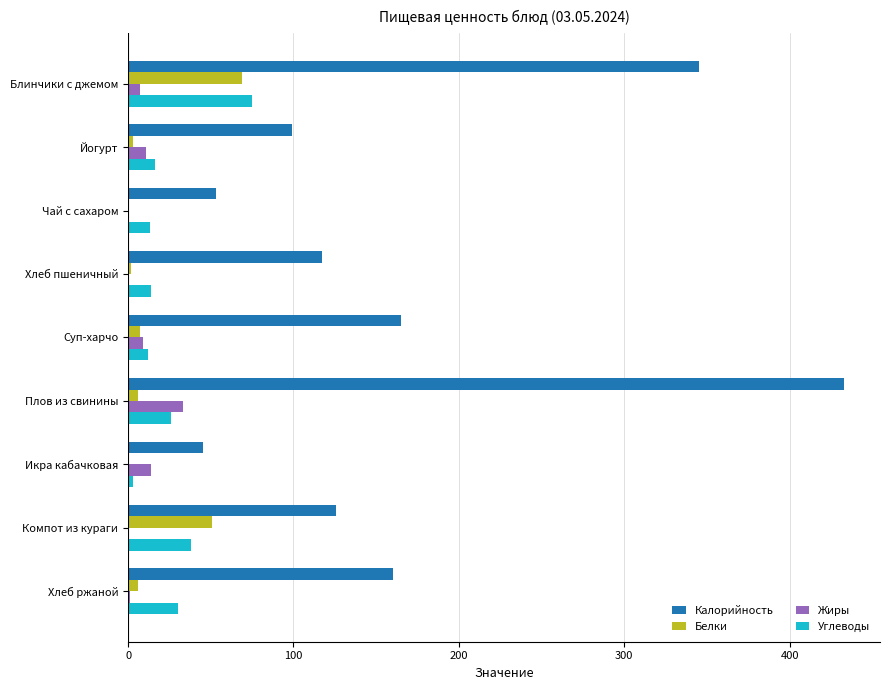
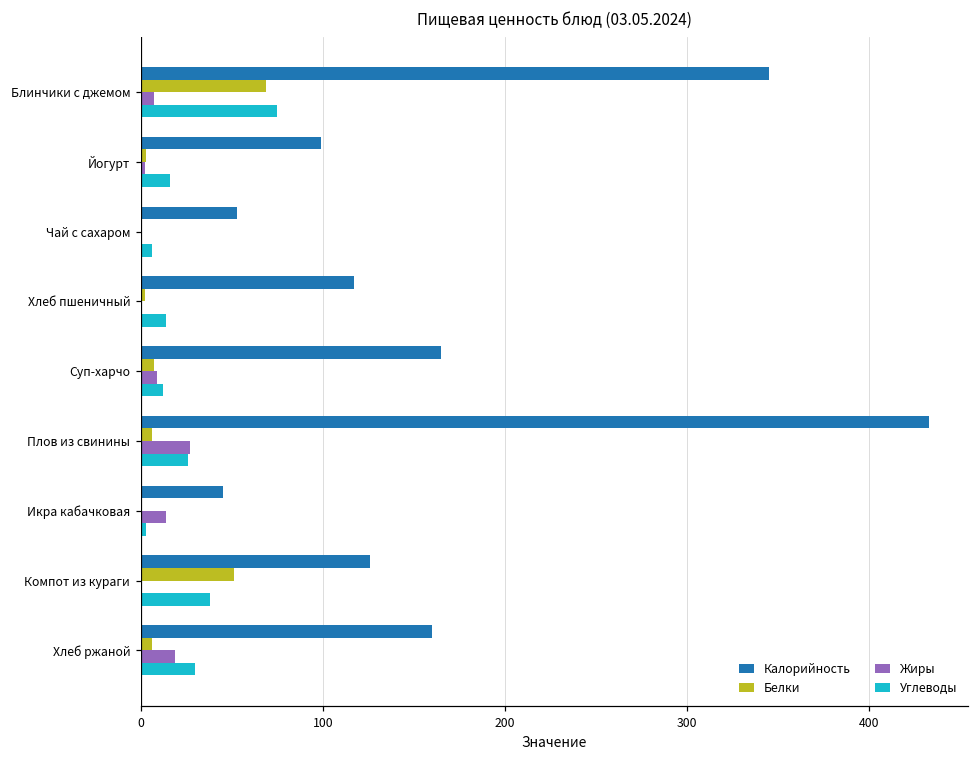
Жиры, Йогурт: 11 -> 2
Углеводы, Чай с сахаром: 13 -> 6
Жиры, Плов из свинины: 33 -> 27
Жиры, Хлеб ржаной: 1 -> 19
